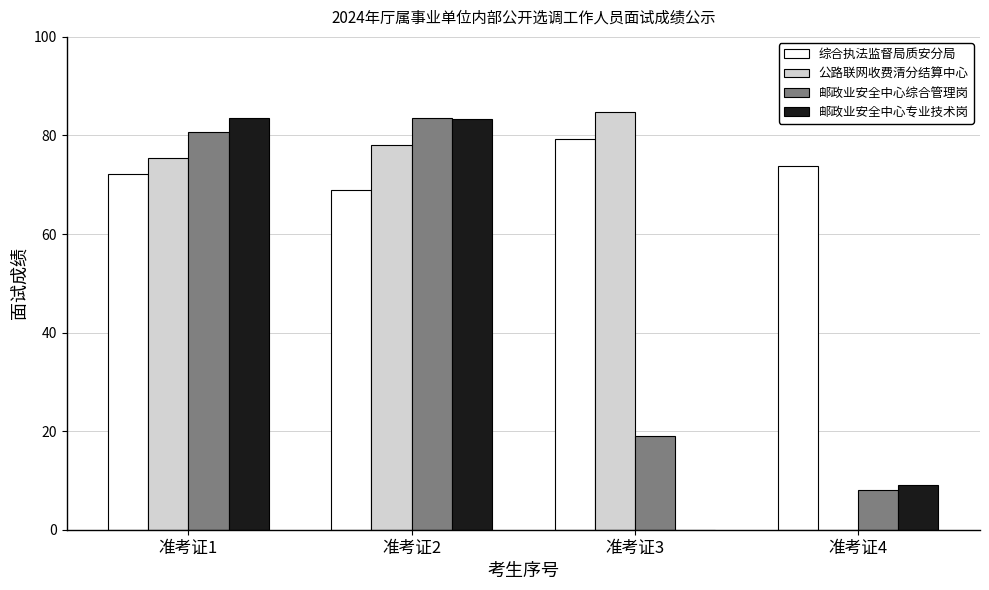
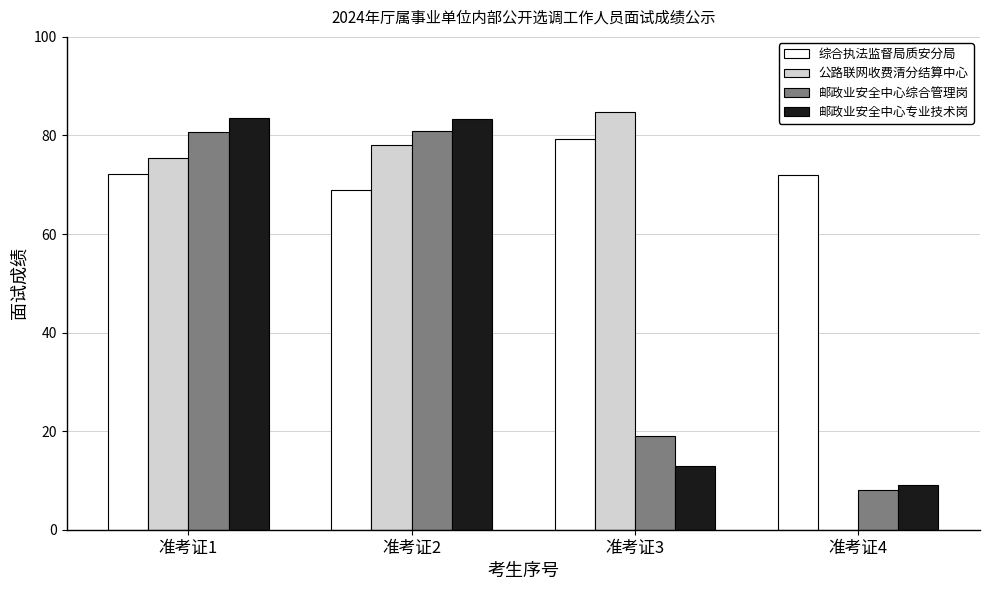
邮政业安全中心综合管理岗, 准考证2: 84 -> 81
邮政业安全中心专业技术岗, 准考证3: 0 -> 13
综合执法监督局质安分局, 准考证4: 74 -> 72
